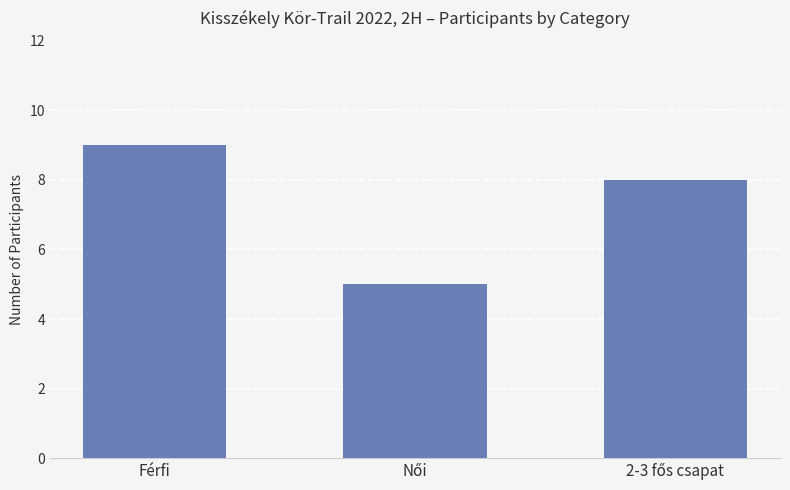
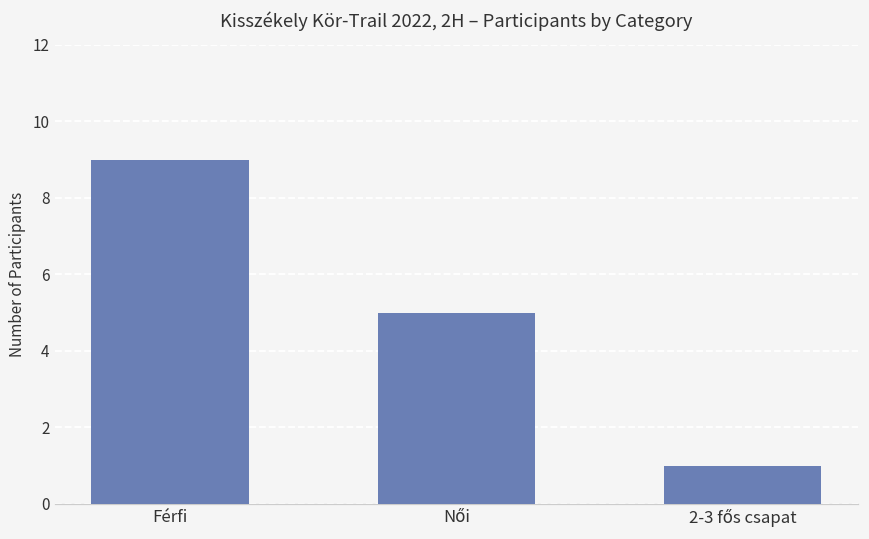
2-3 fős csapat: 8 -> 1
